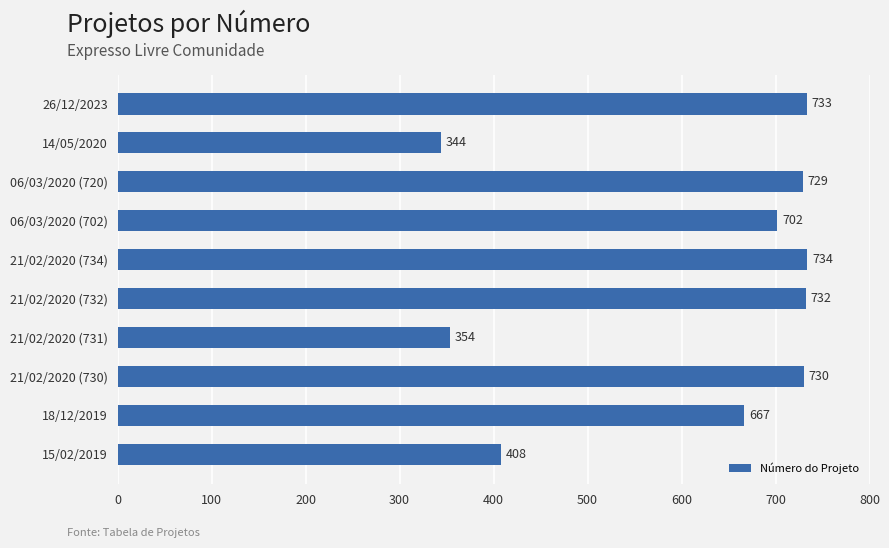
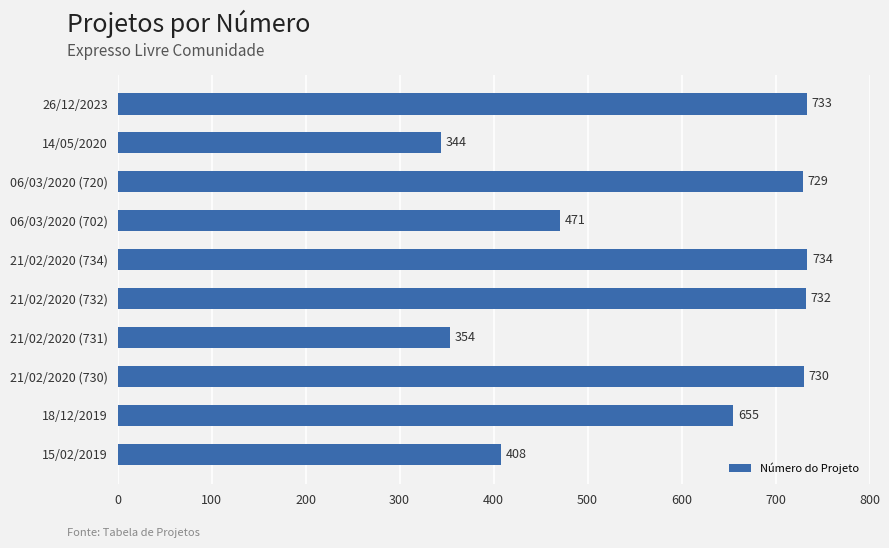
06/03/2020 (702): 702 -> 471
18/12/2019: 667 -> 655
